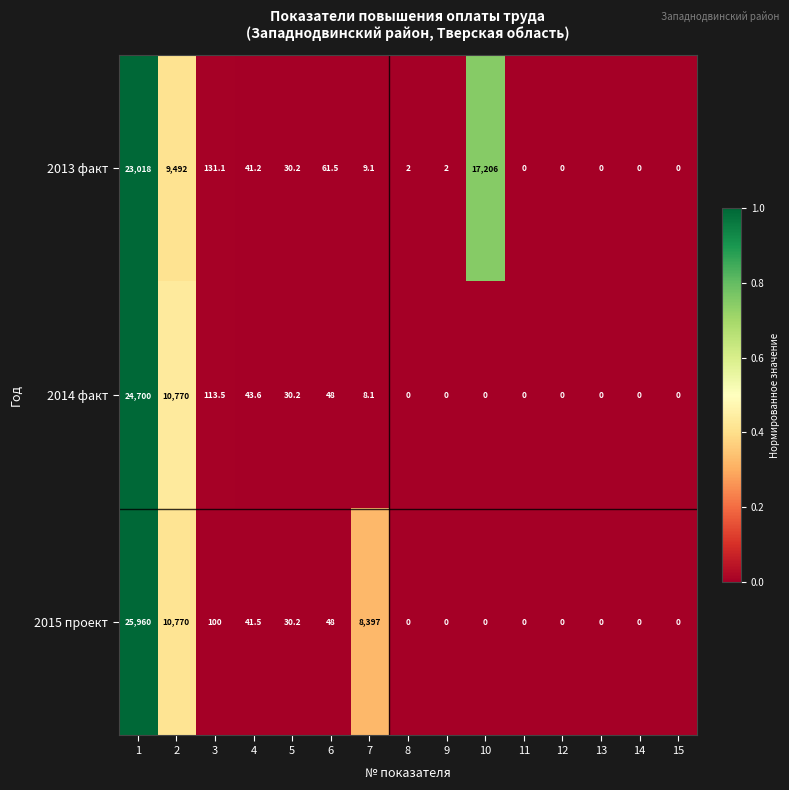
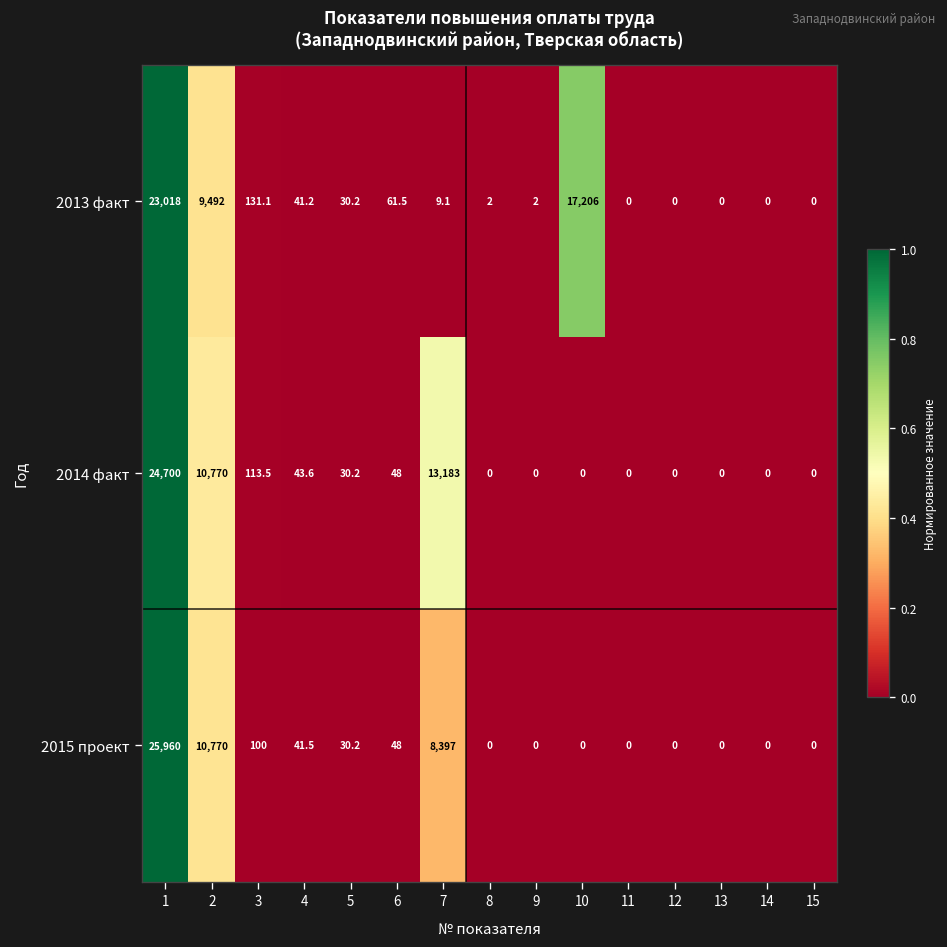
2014 факт, 7: 8.1 -> 13,183
